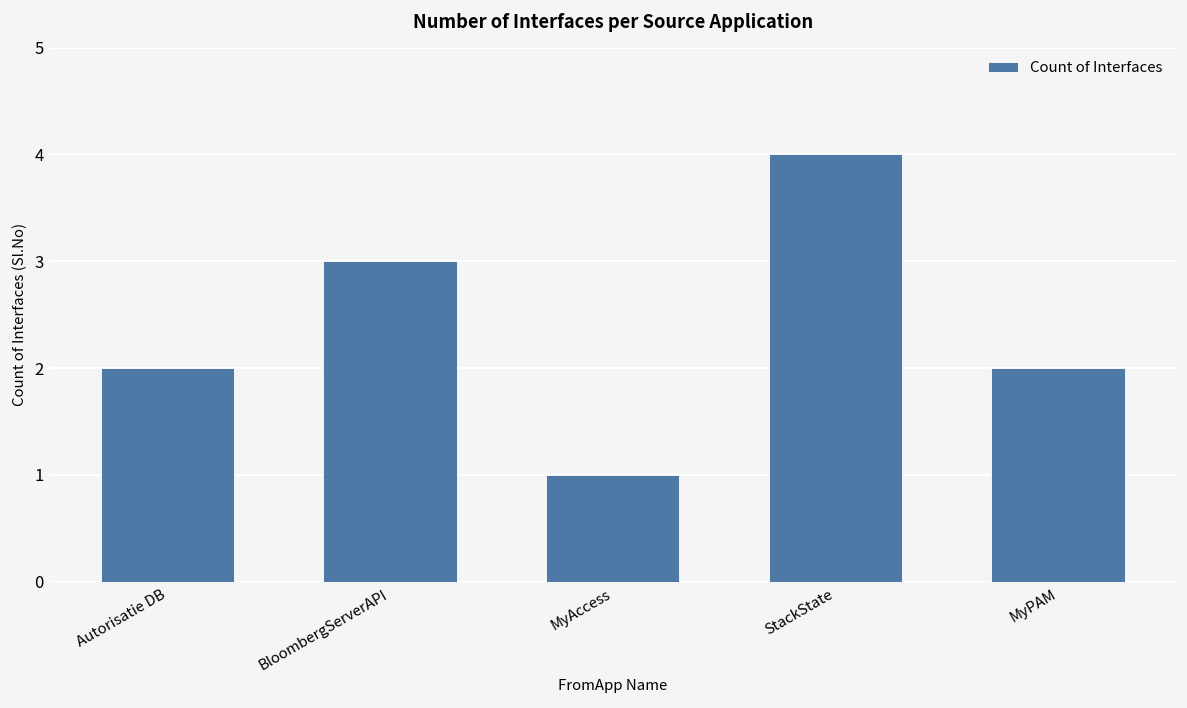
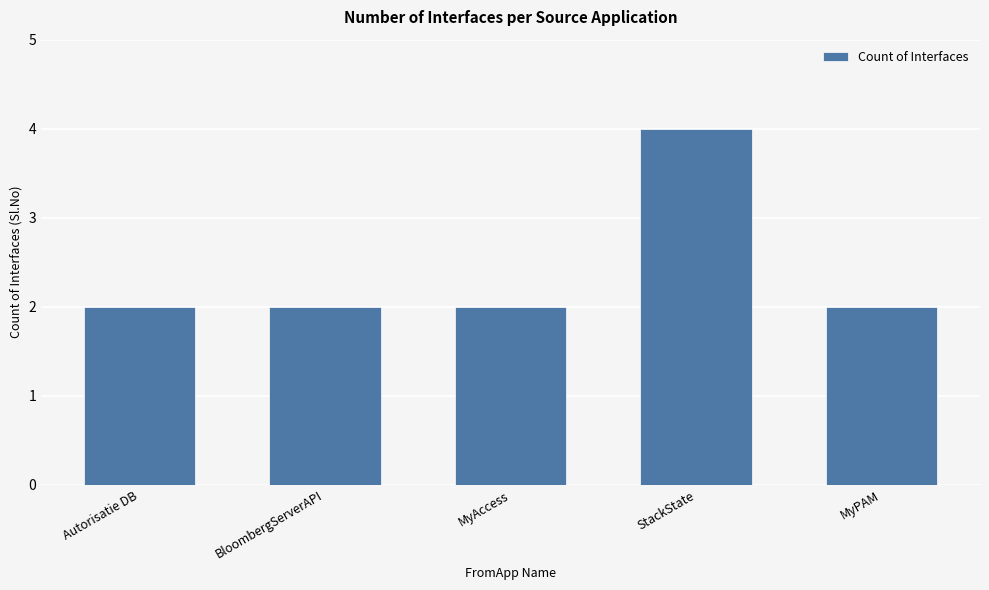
BloombergServerAPI: 3 -> 2
MyAccess: 1 -> 2
